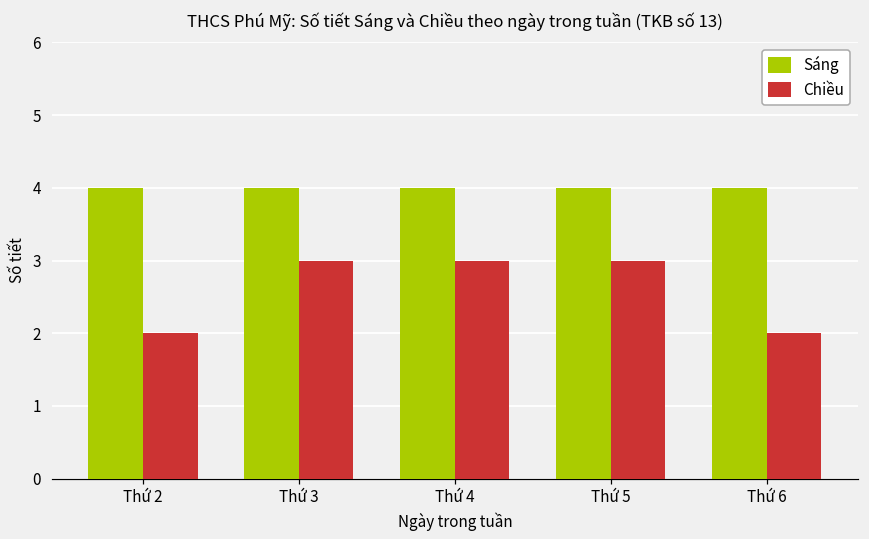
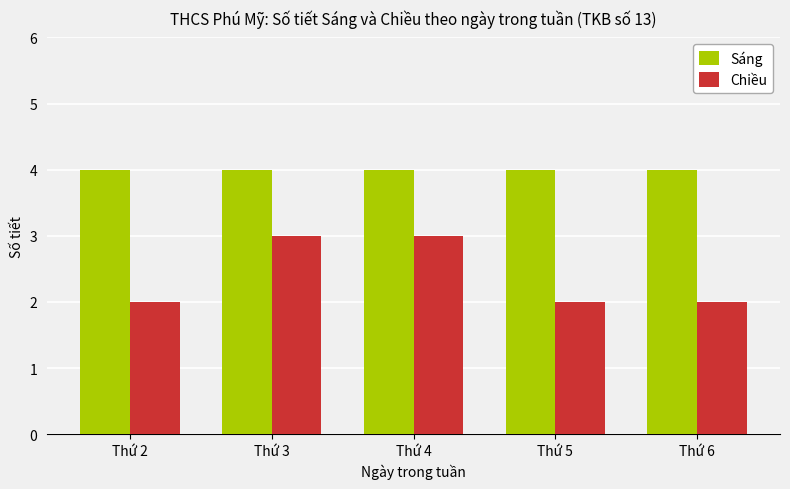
Chiều, Thứ 5: 3 -> 2
